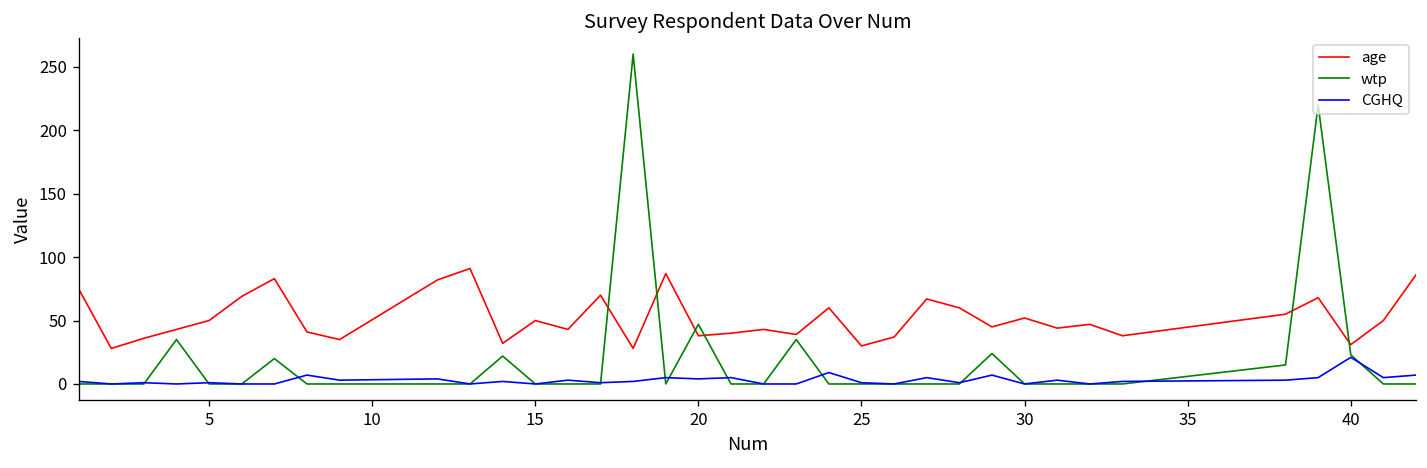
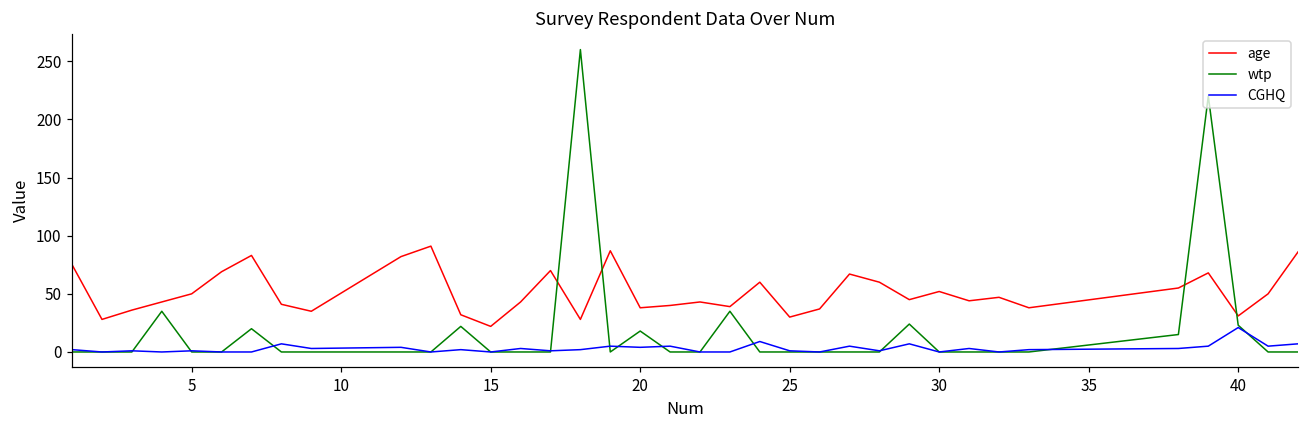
age, 15: 50 -> 22
wtp, 20: 47 -> 18
